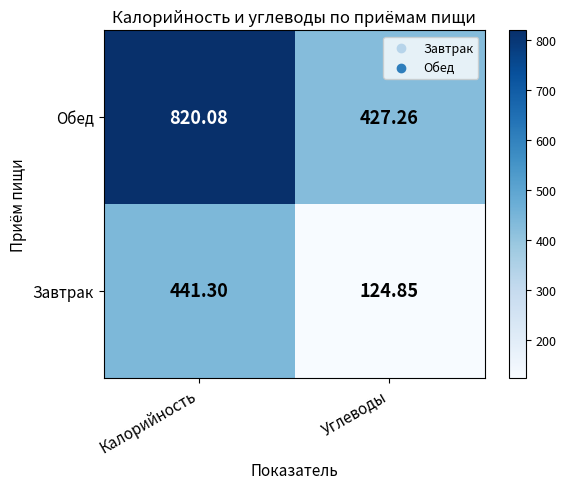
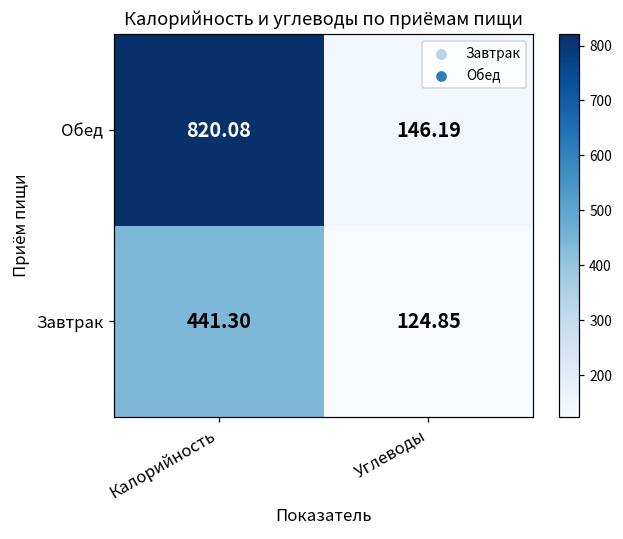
Обед, Углеводы: 427.26 -> 146.19
